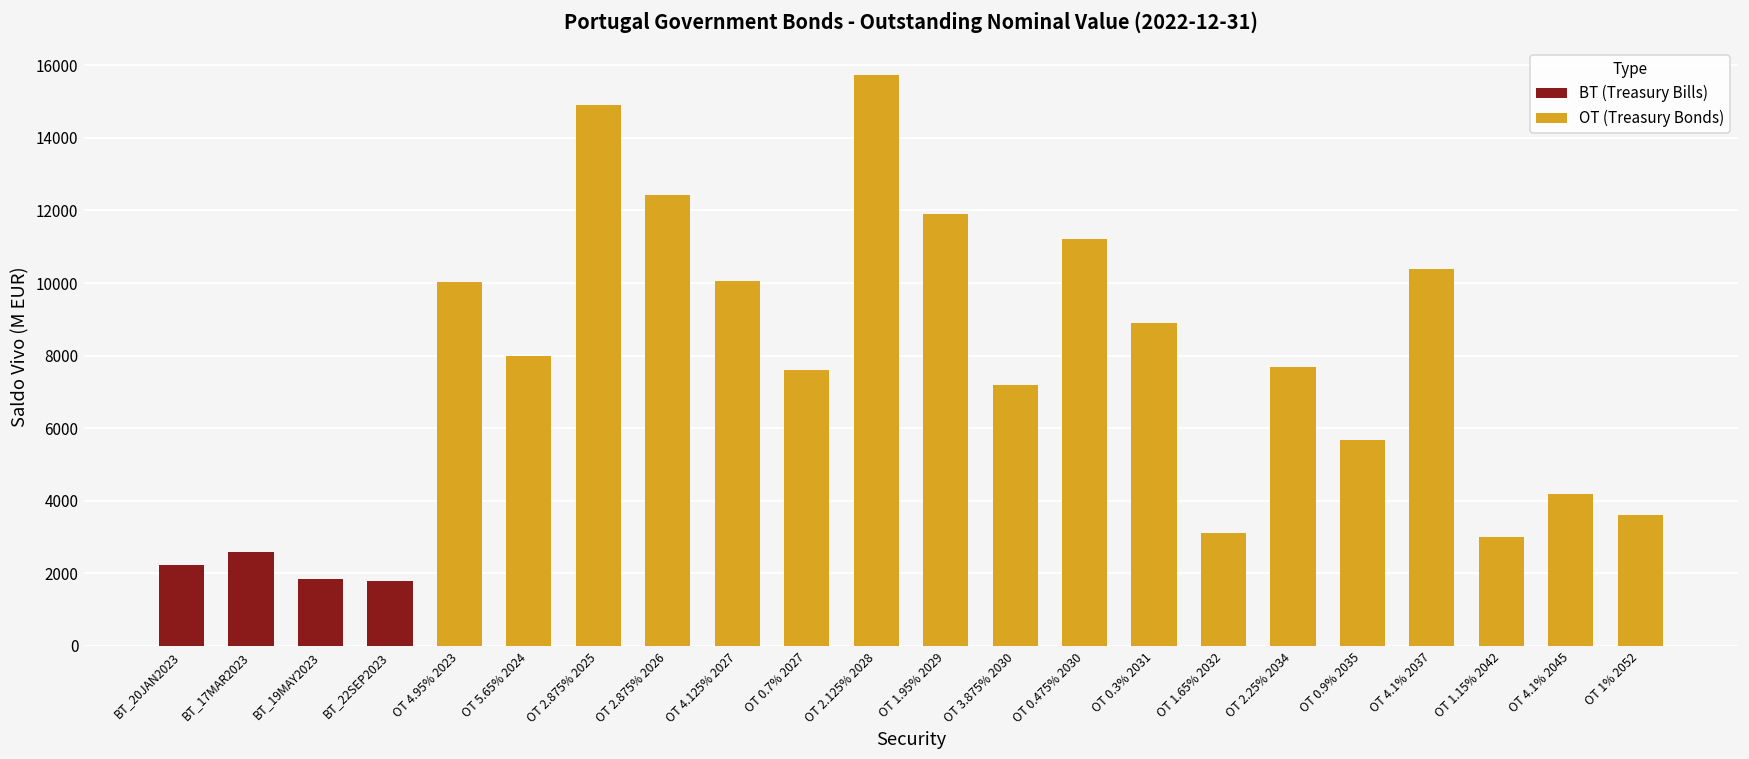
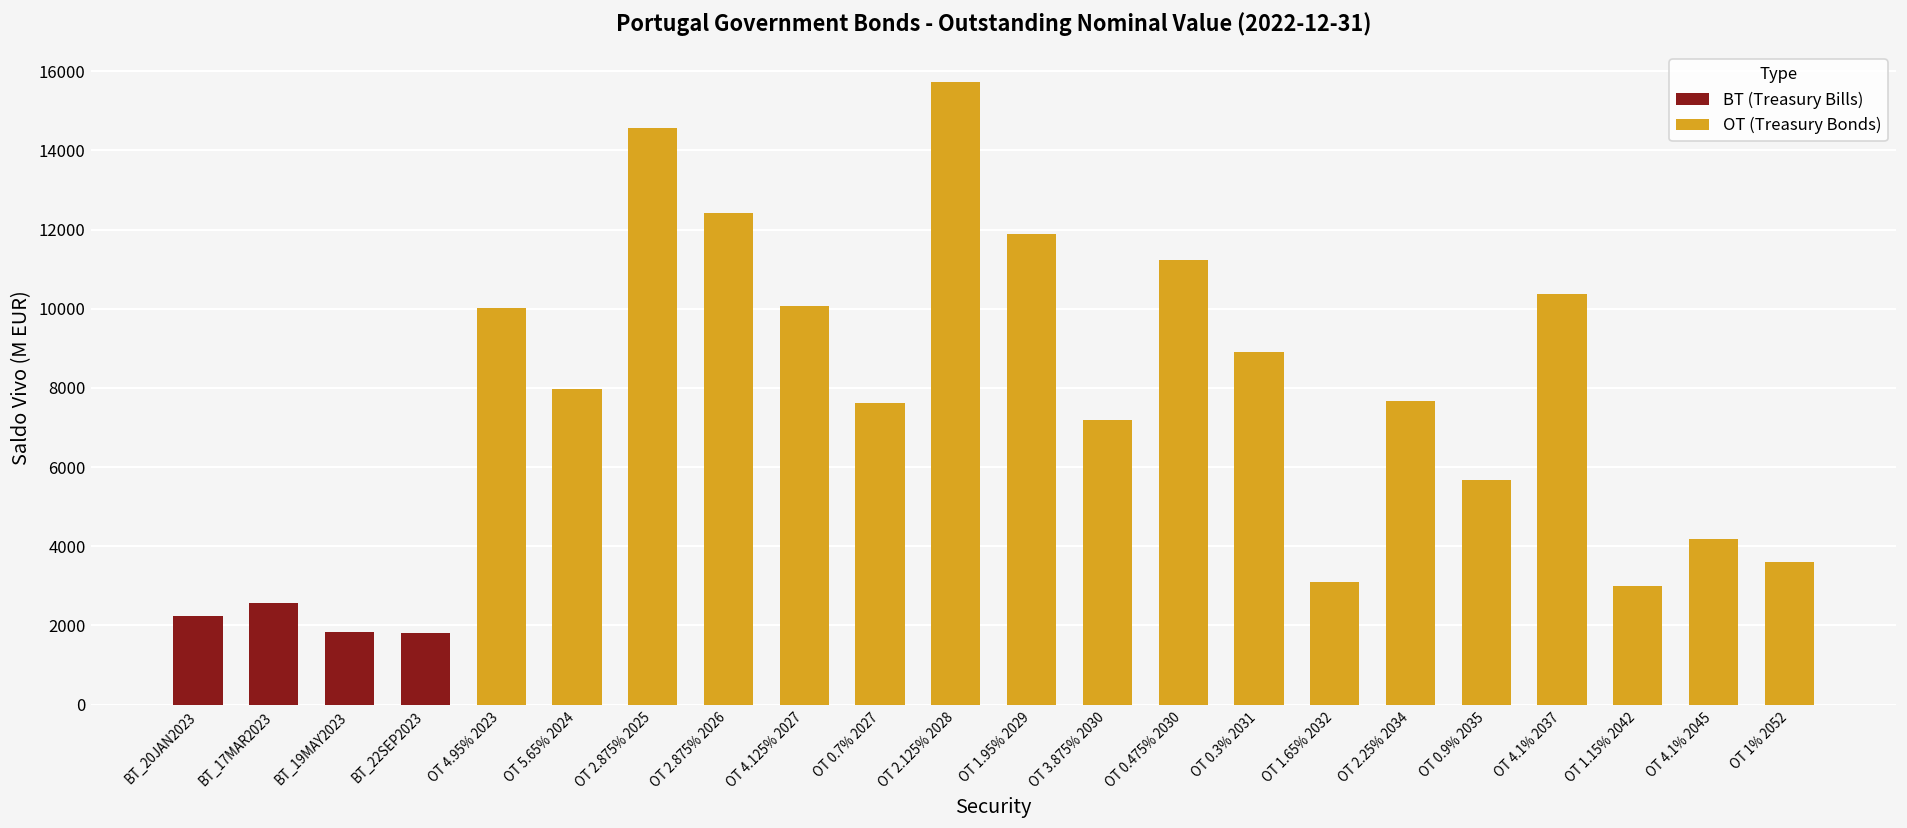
OT (Treasury Bonds), OT 2.875% 2025: 14900 -> 14600
